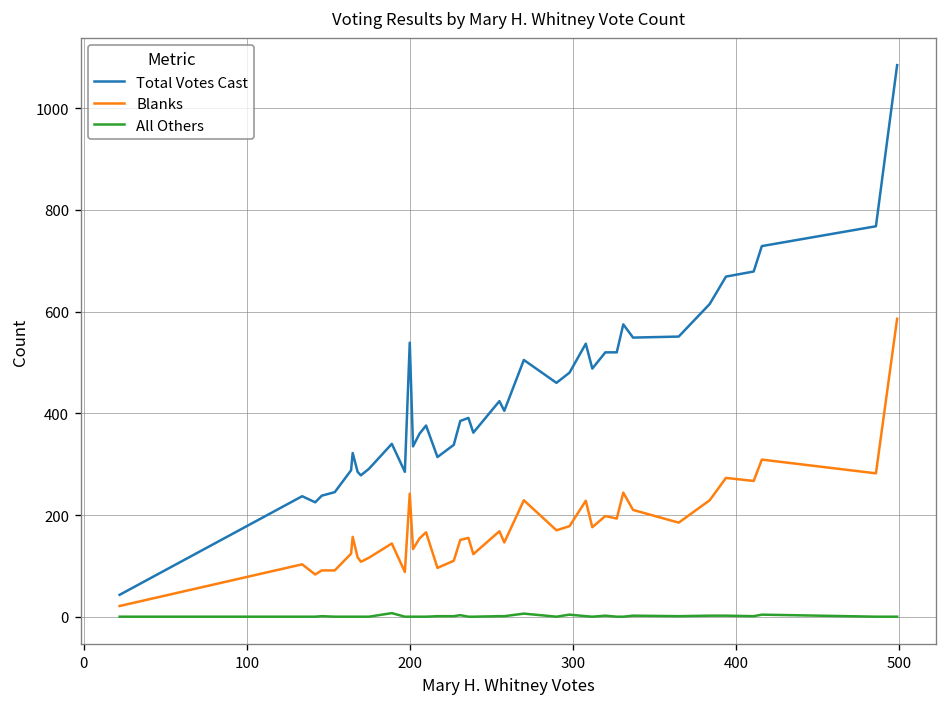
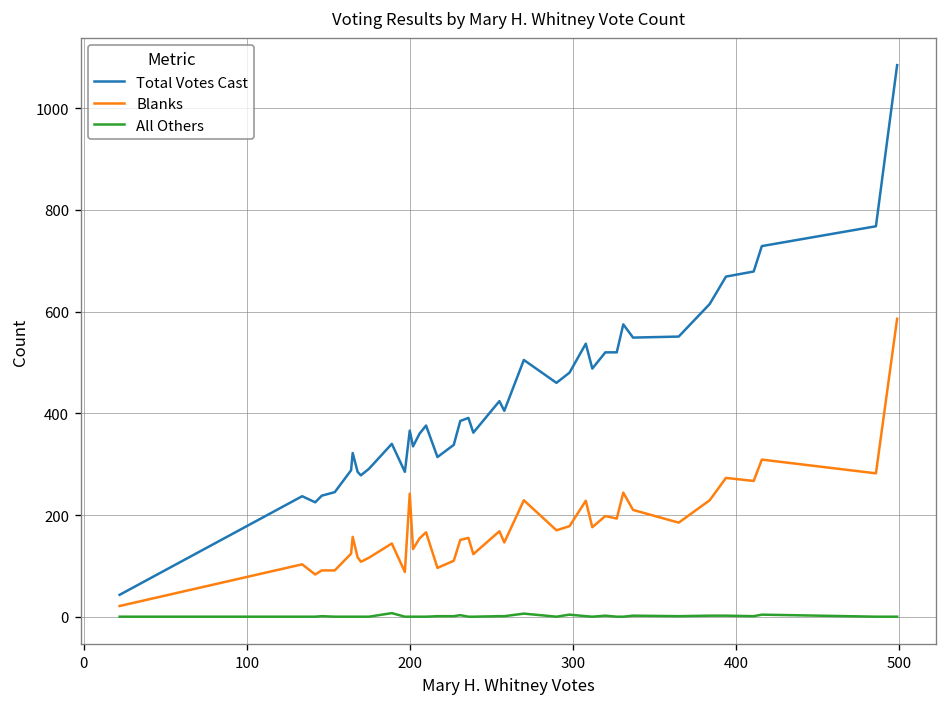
Total Votes Cast, 200: 540 -> 370
